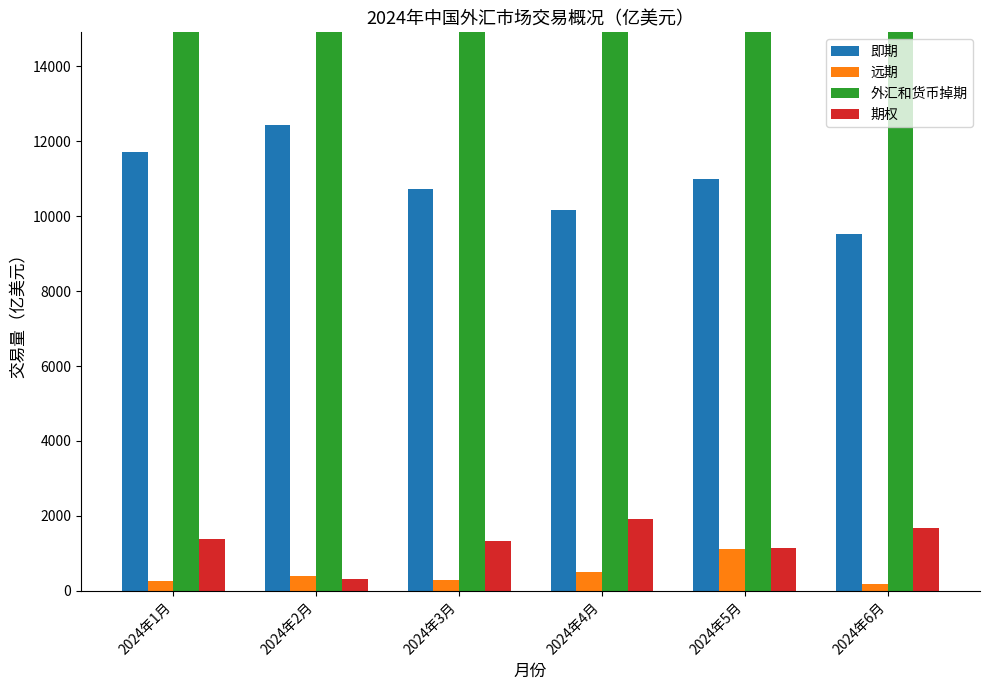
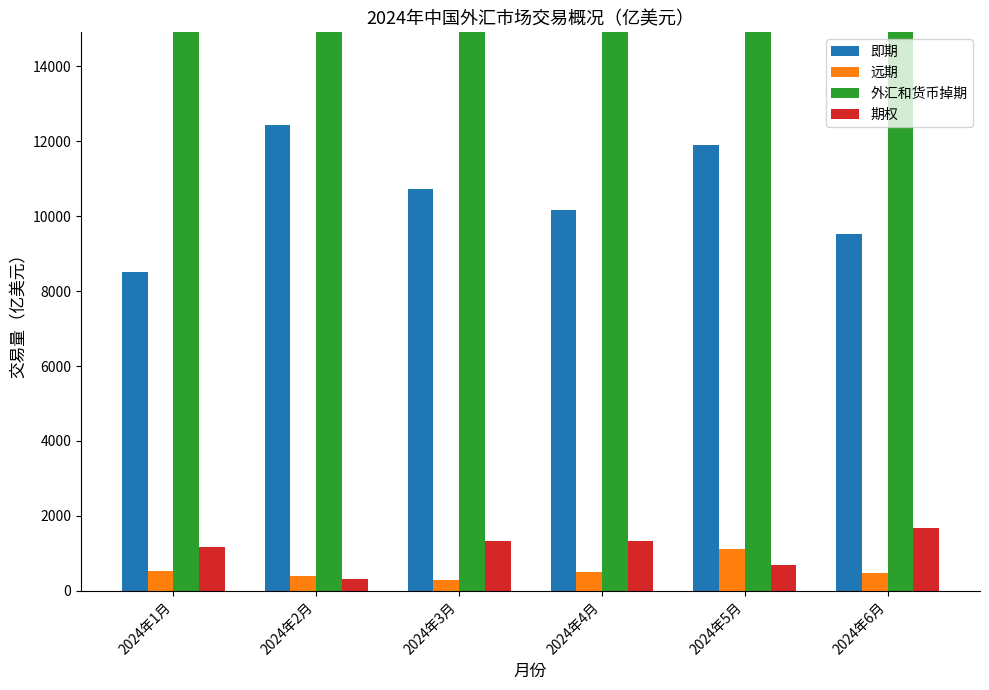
即期, 2024年1月: 11700 -> 8500
远期, 2024年1月: 300 -> 500
期权, 2024年1月: 1400 -> 1200
期权, 2024年4月: 1900 -> 1300
即期, 2024年5月: 11000 -> 11900
期权, 2024年5月: 1100 -> 700
远期, 2024年6月: 200 -> 500
